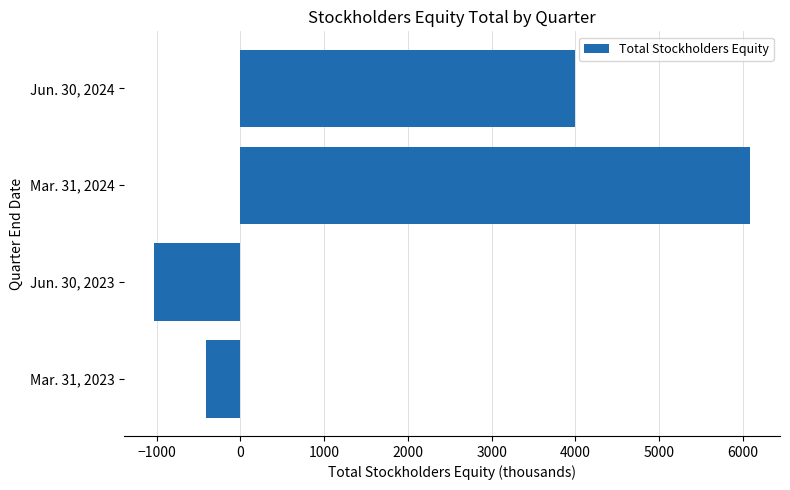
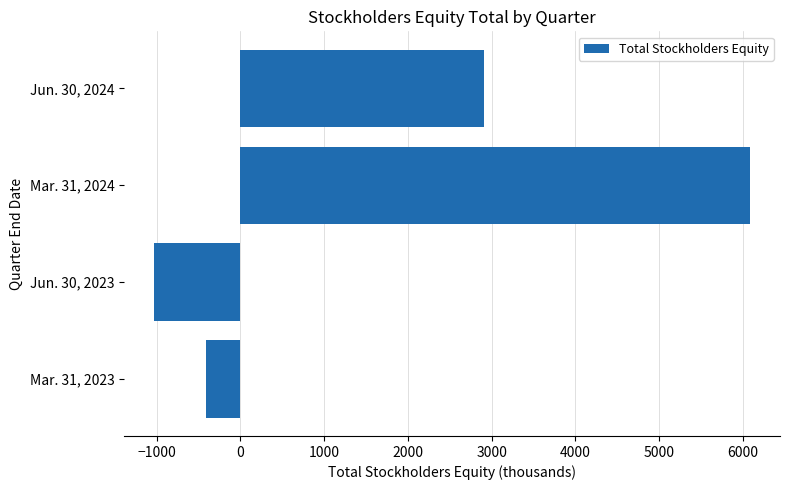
Jun. 30, 2024: 4000 -> 2900
